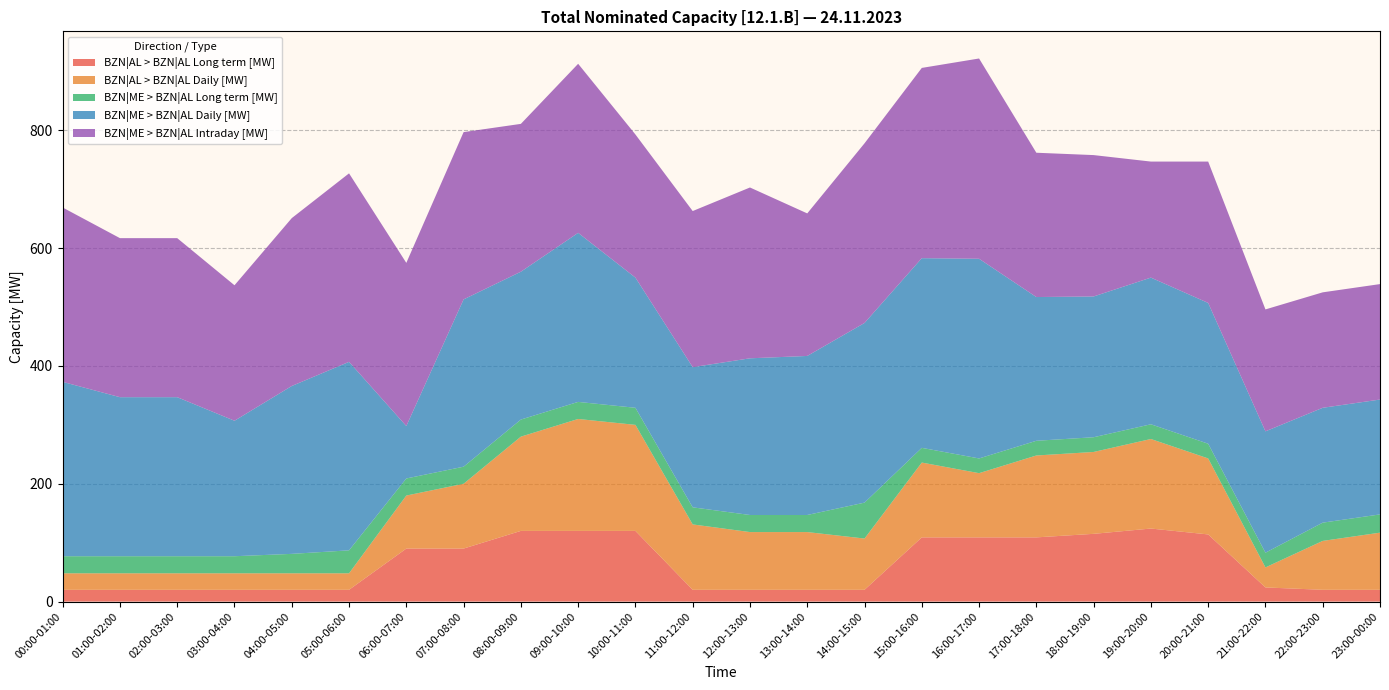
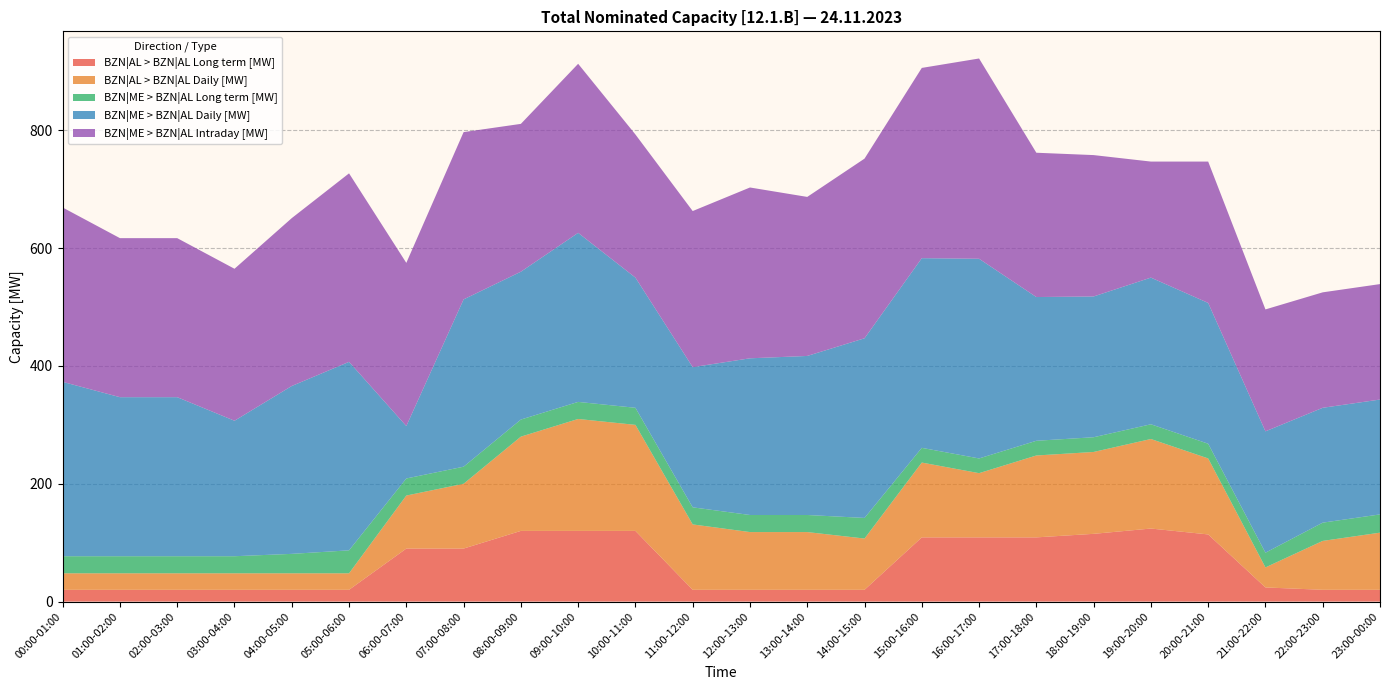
BZN|ME > BZN|AL Intraday [MW], 03:00-04:00: 230 -> 260
BZN|ME > BZN|AL Intraday [MW], 13:00-14:00: 240 -> 270
BZN|ME > BZN|AL Long term [MW], 14:00-15:00: 60 -> 40
